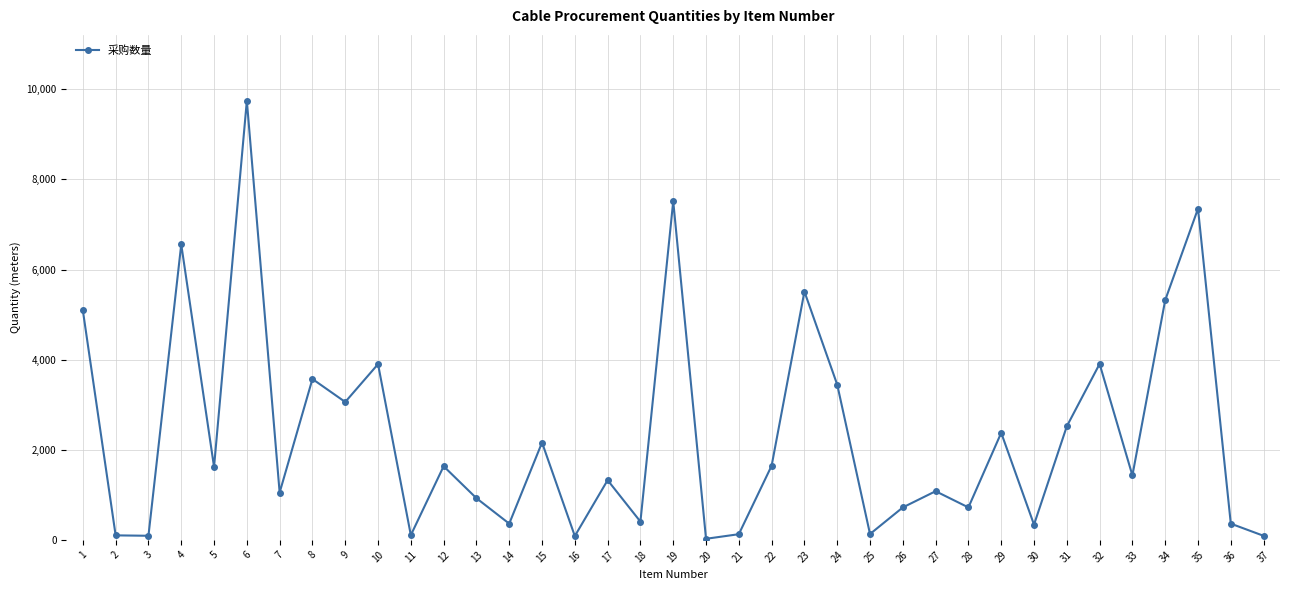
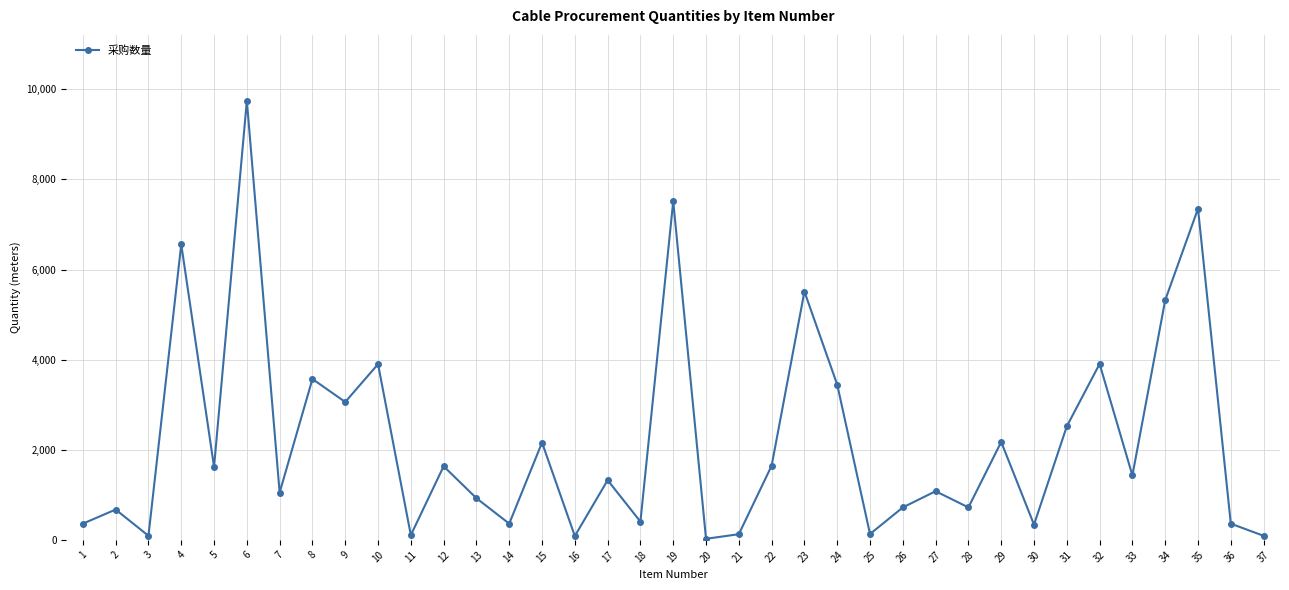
1: 5,100 -> 400
2: 100 -> 700
29: 2,400 -> 2,200
